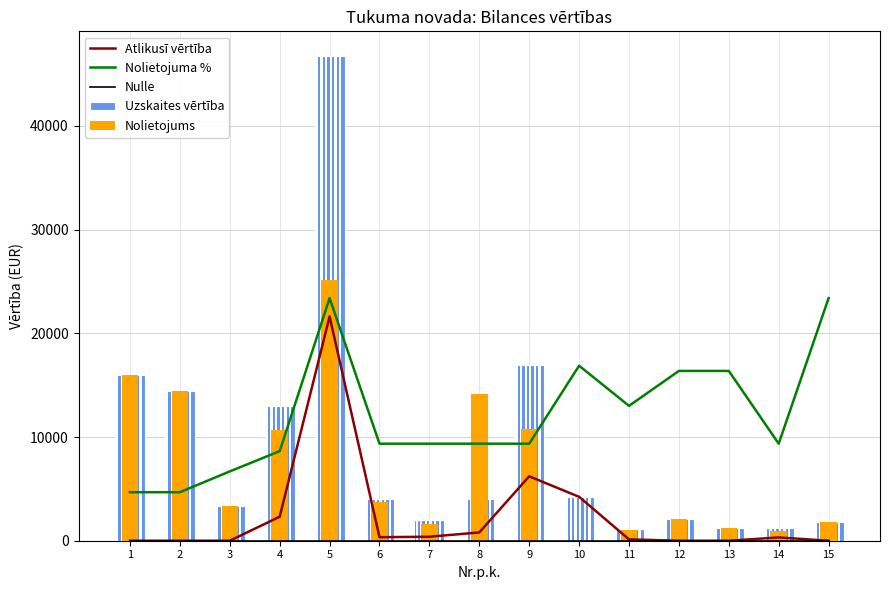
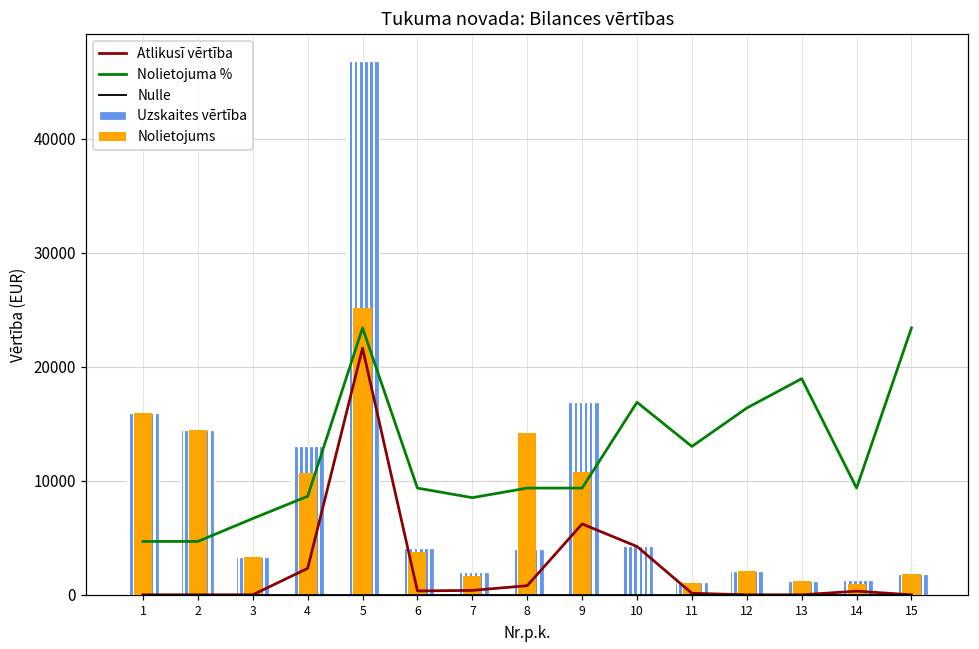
Nolietojuma %, 7: 9400 -> 8500
Nolietojuma %, 13: 16400 -> 18900
